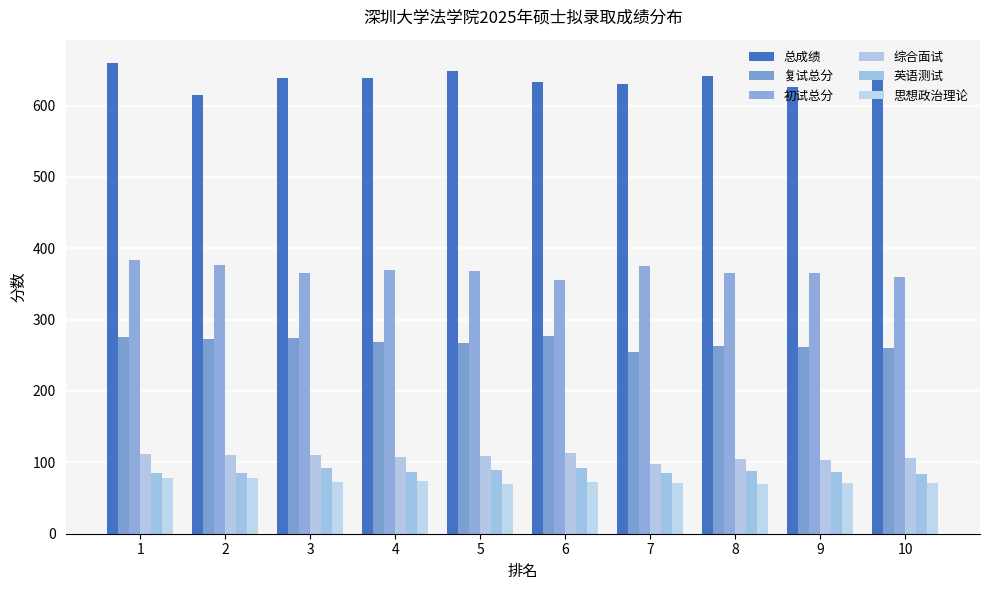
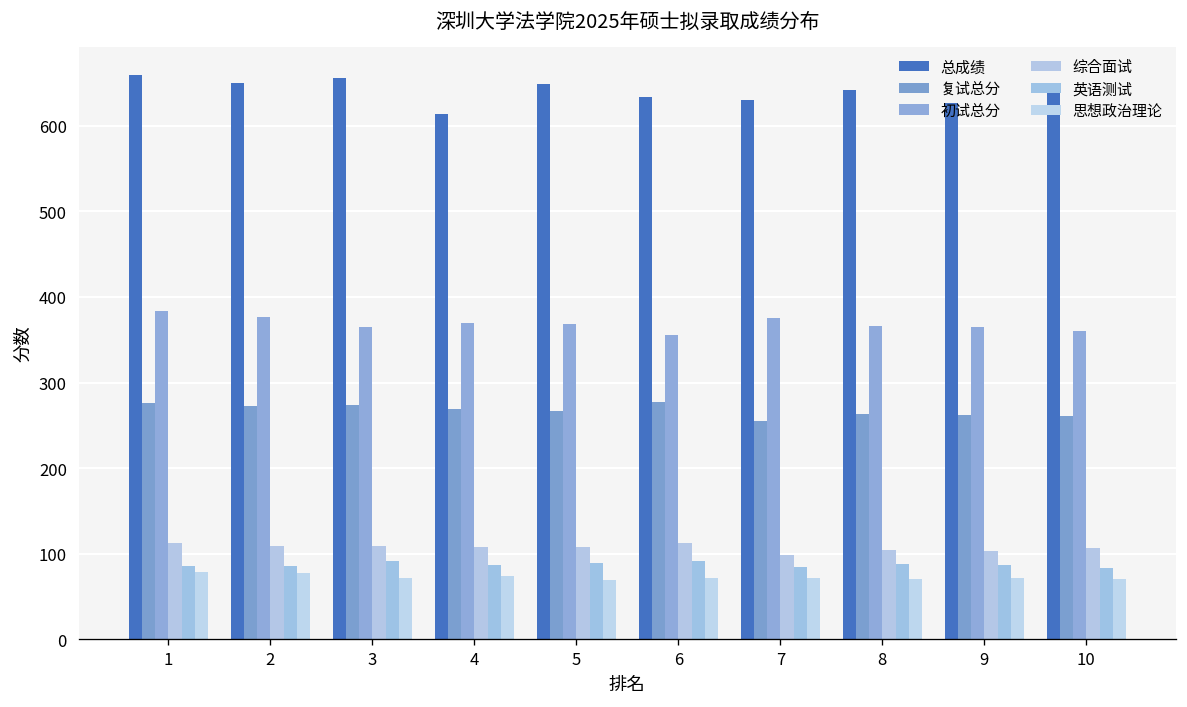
总成绩, 2: 610 -> 650
总成绩, 3: 640 -> 660
总成绩, 4: 640 -> 610
